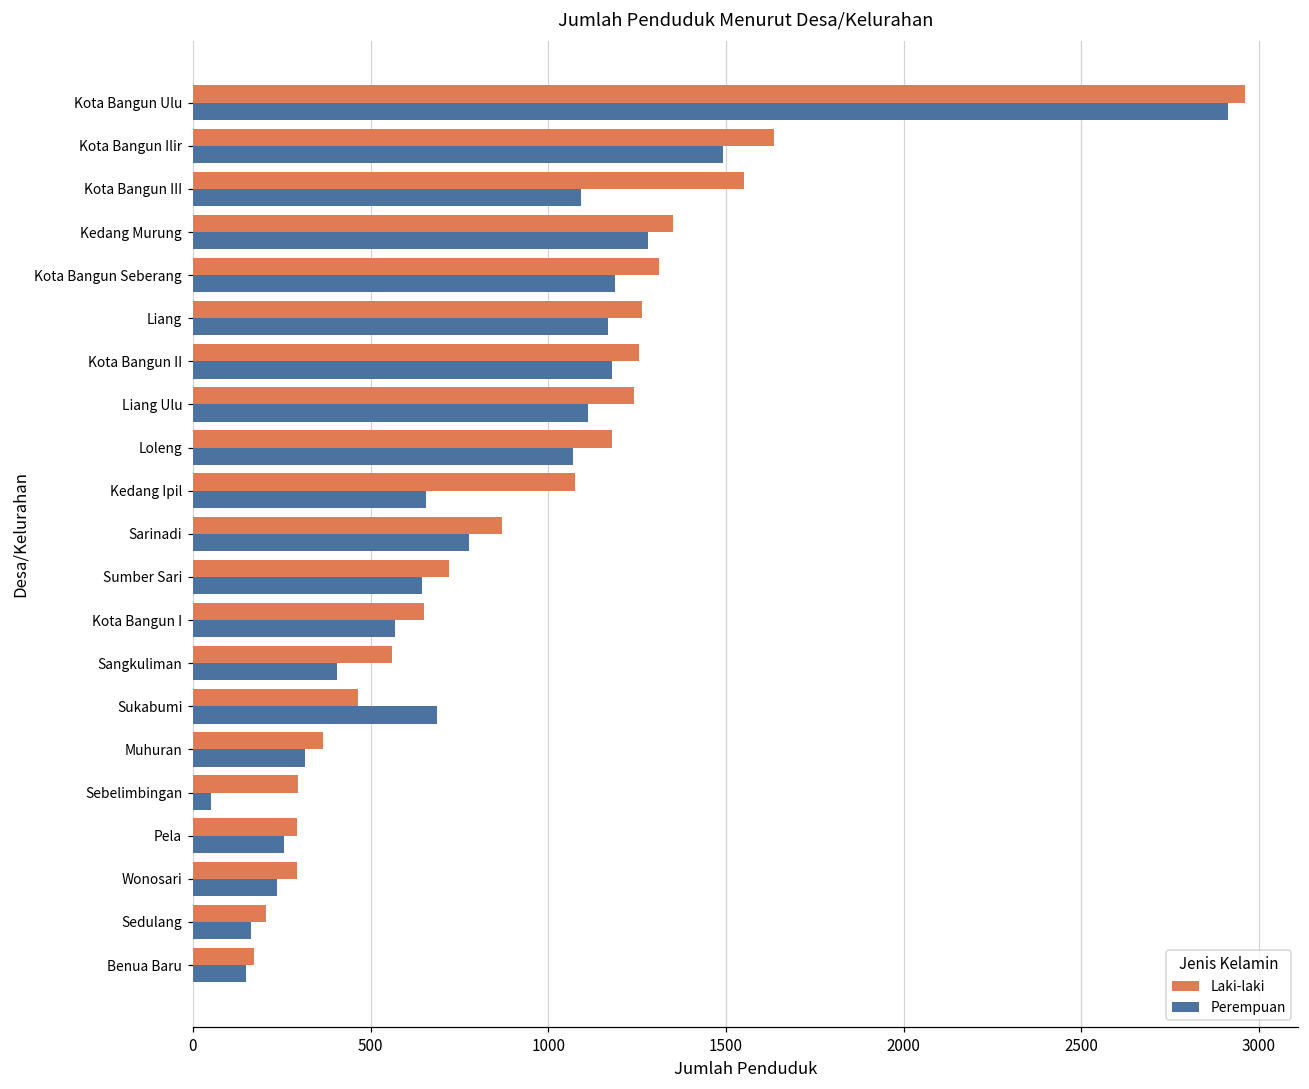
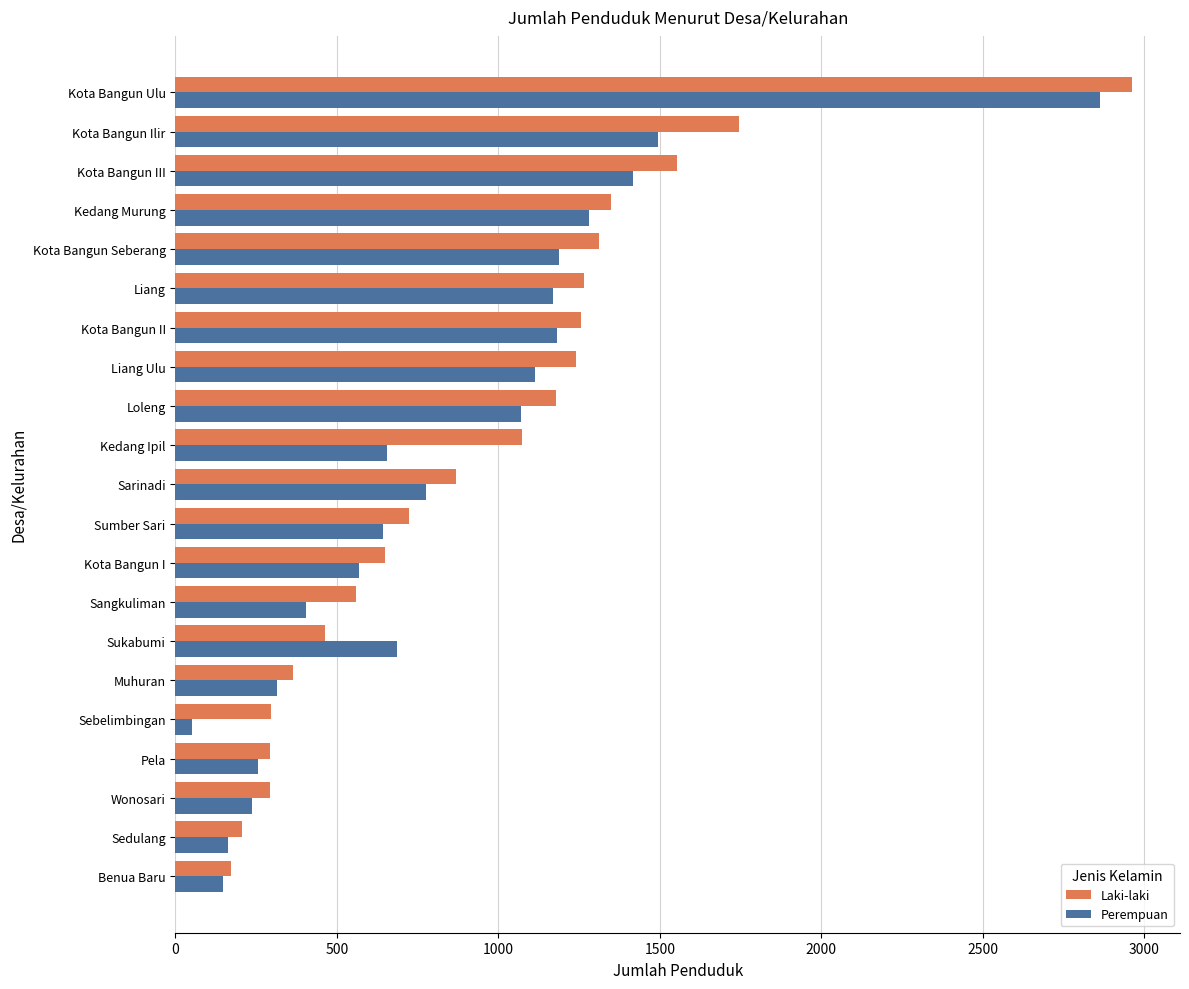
Perempuan, Kota Bangun Ulu: 2910 -> 2860
Laki-laki, Kota Bangun Ilir: 1640 -> 1750
Perempuan, Kota Bangun III: 1090 -> 1420
